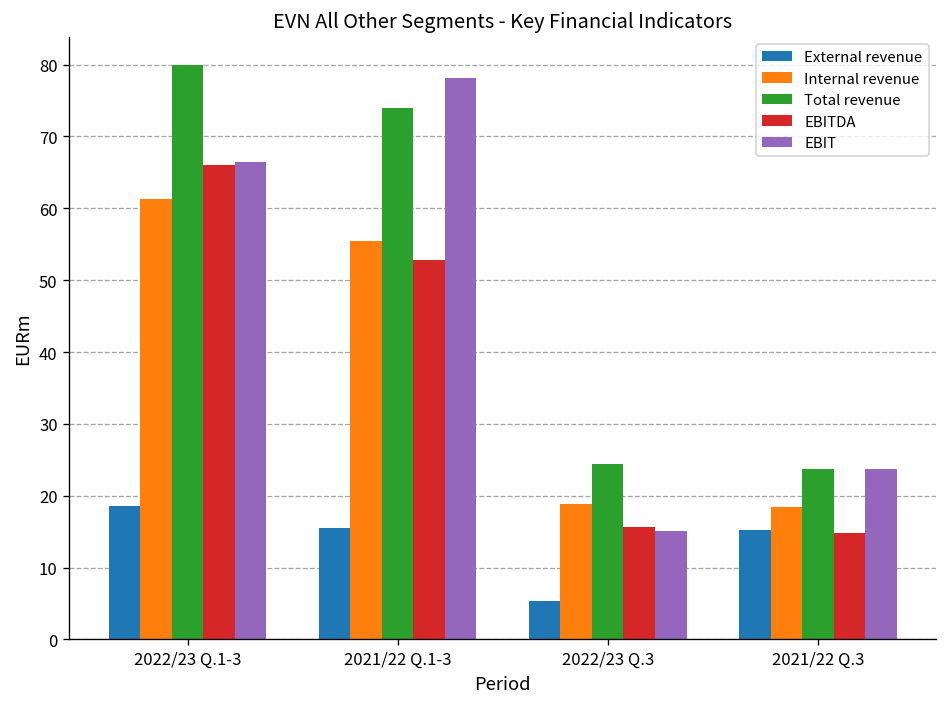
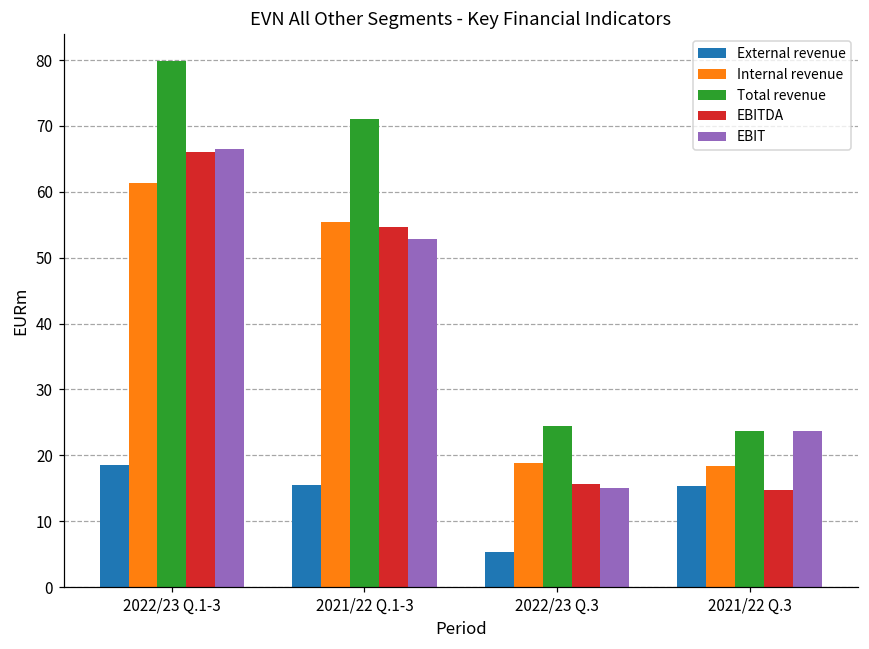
Total revenue, 2021/22 Q.1-3: 74 -> 71
EBITDA, 2021/22 Q.1-3: 53 -> 55
EBIT, 2021/22 Q.1-3: 78 -> 53
